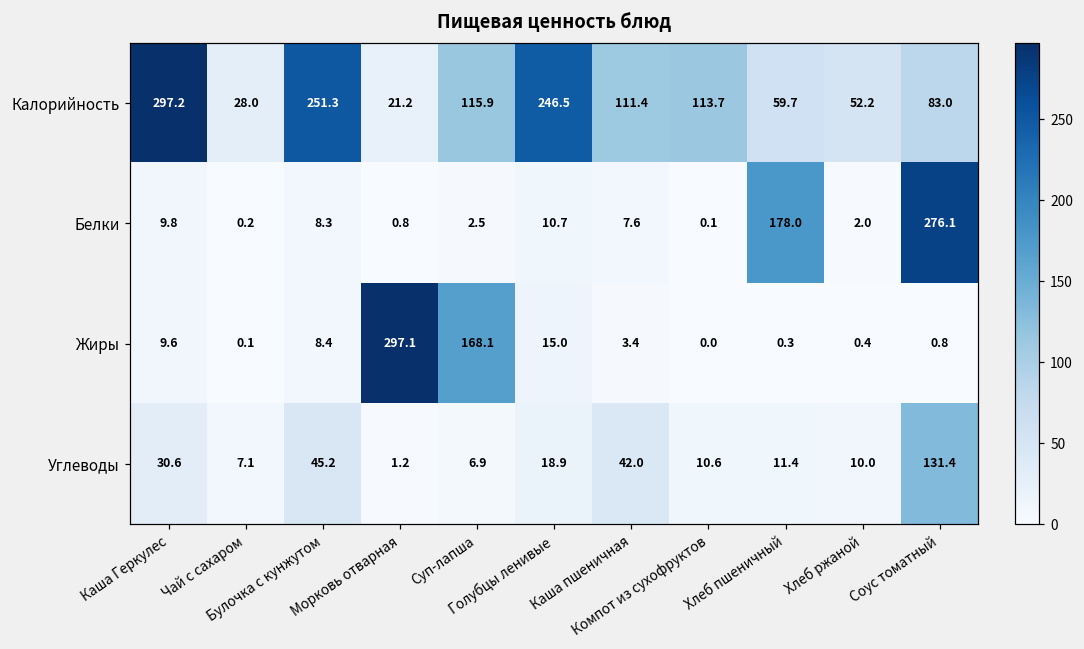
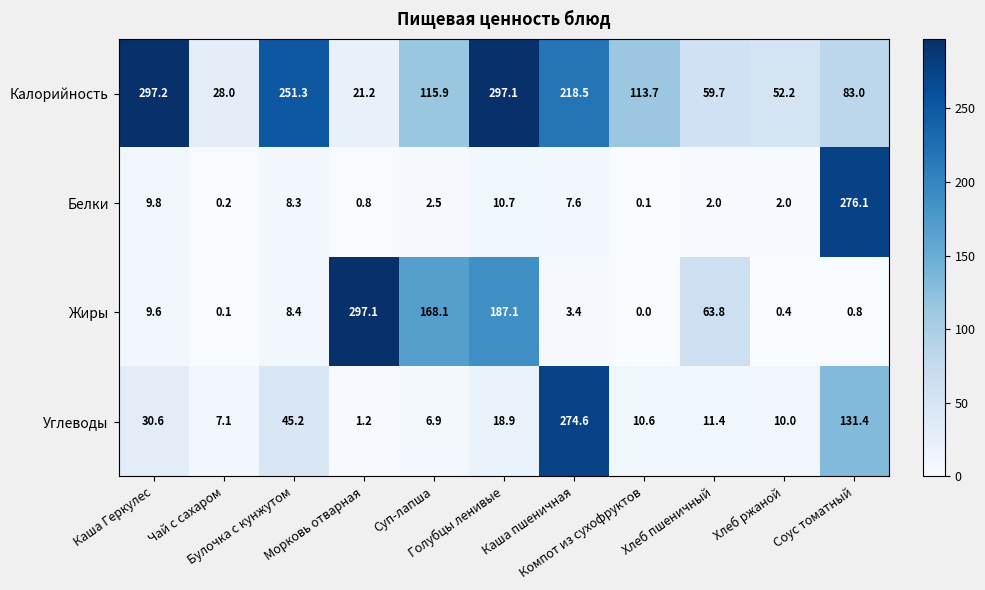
Калорийность, Голубцы ленивые: 246.5 -> 297.1
Калорийность, Каша пшеничная: 111.4 -> 218.5
Белки, Хлеб пшеничный: 178.0 -> 2.0
Жиры, Голубцы ленивые: 15.0 -> 187.1
Жиры, Хлеб пшеничный: 0.3 -> 63.8
Углеводы, Каша пшеничная: 42.0 -> 274.6
